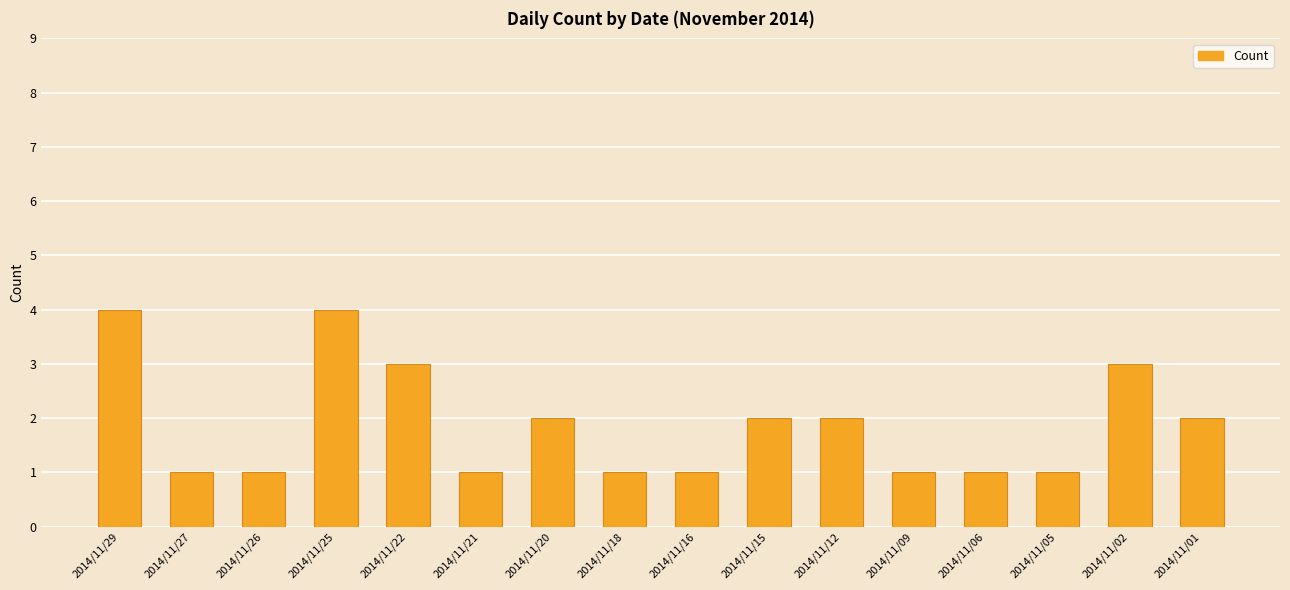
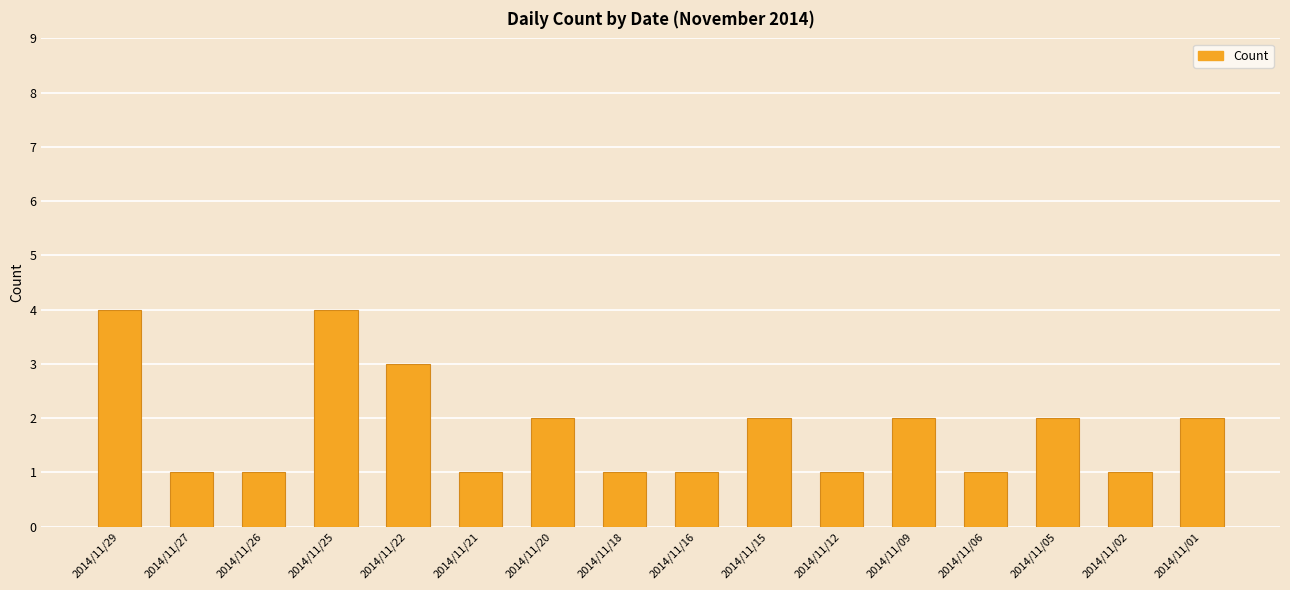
2014/11/12: 2 -> 1
2014/11/09: 1 -> 2
2014/11/05: 1 -> 2
2014/11/02: 3 -> 1
